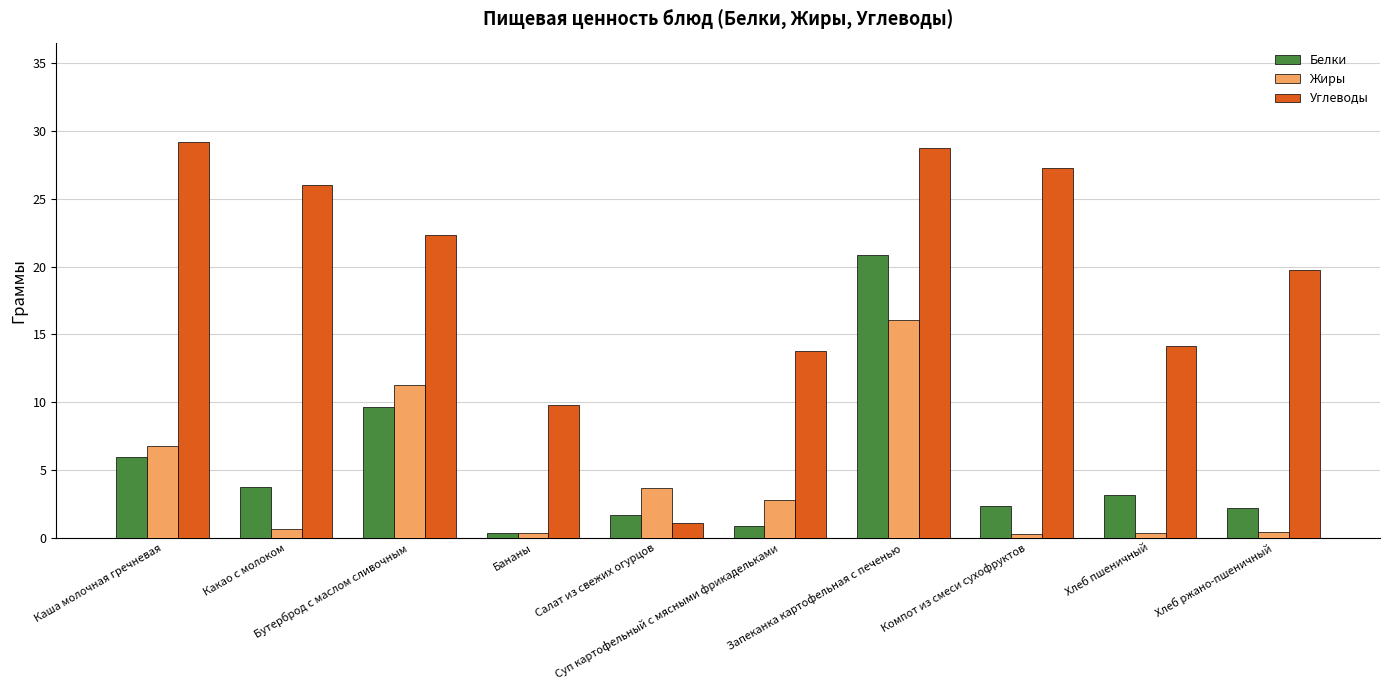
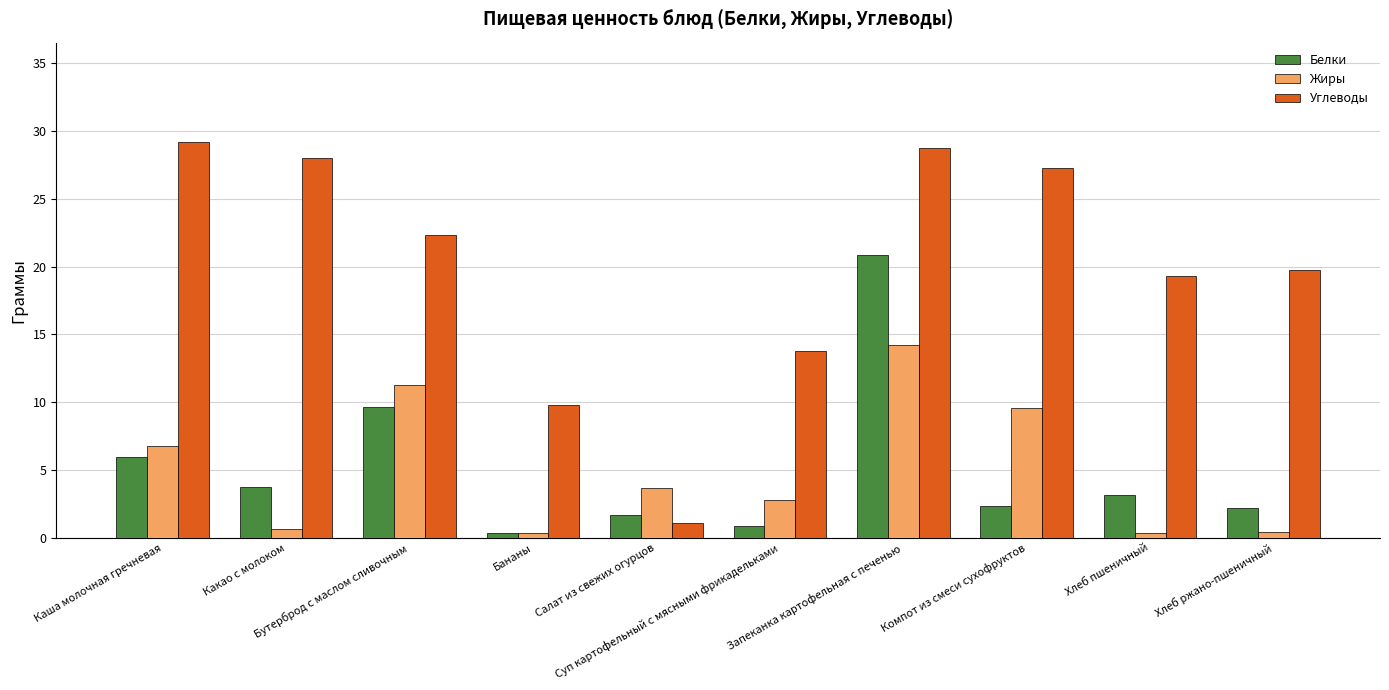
Углеводы, Какао с молоком: 26 -> 28
Жиры, Запеканка картофельная с печенью: 16.1 -> 14.2
Жиры, Компот из смеси сухофруктов: 0.3 -> 9.6
Углеводы, Хлеб пшеничный: 14.2 -> 19.3
